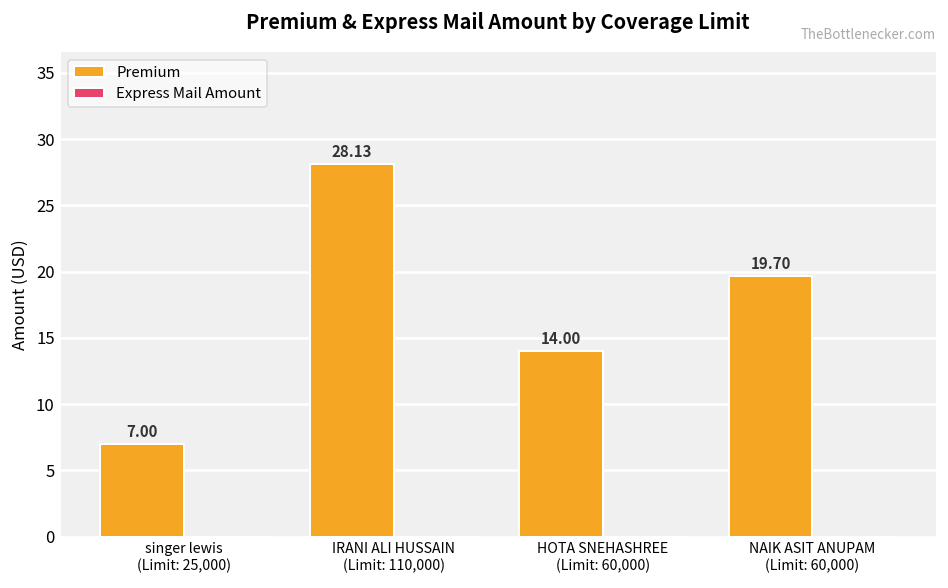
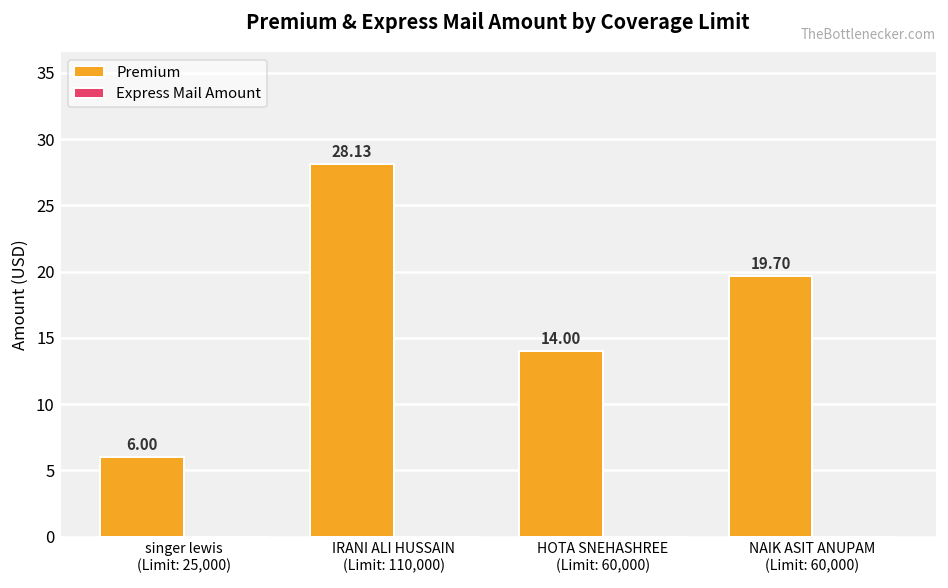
Premium, singer lewis (Limit: 25,000): 7.00 -> 6.00
